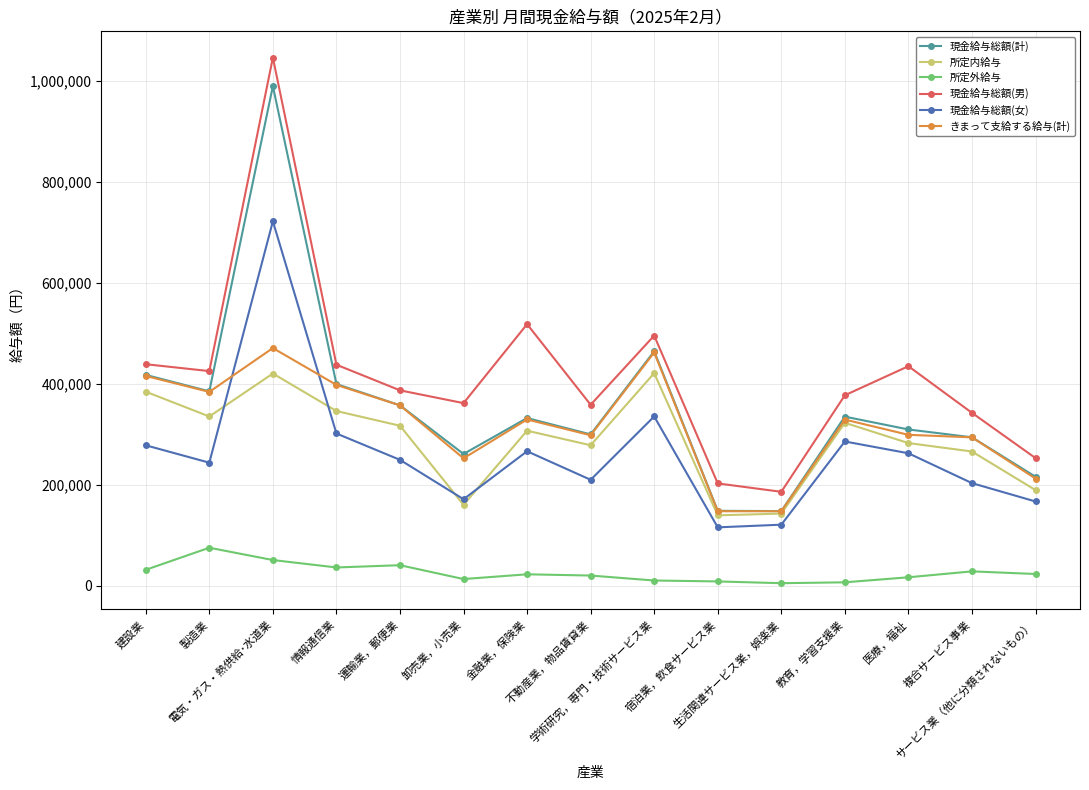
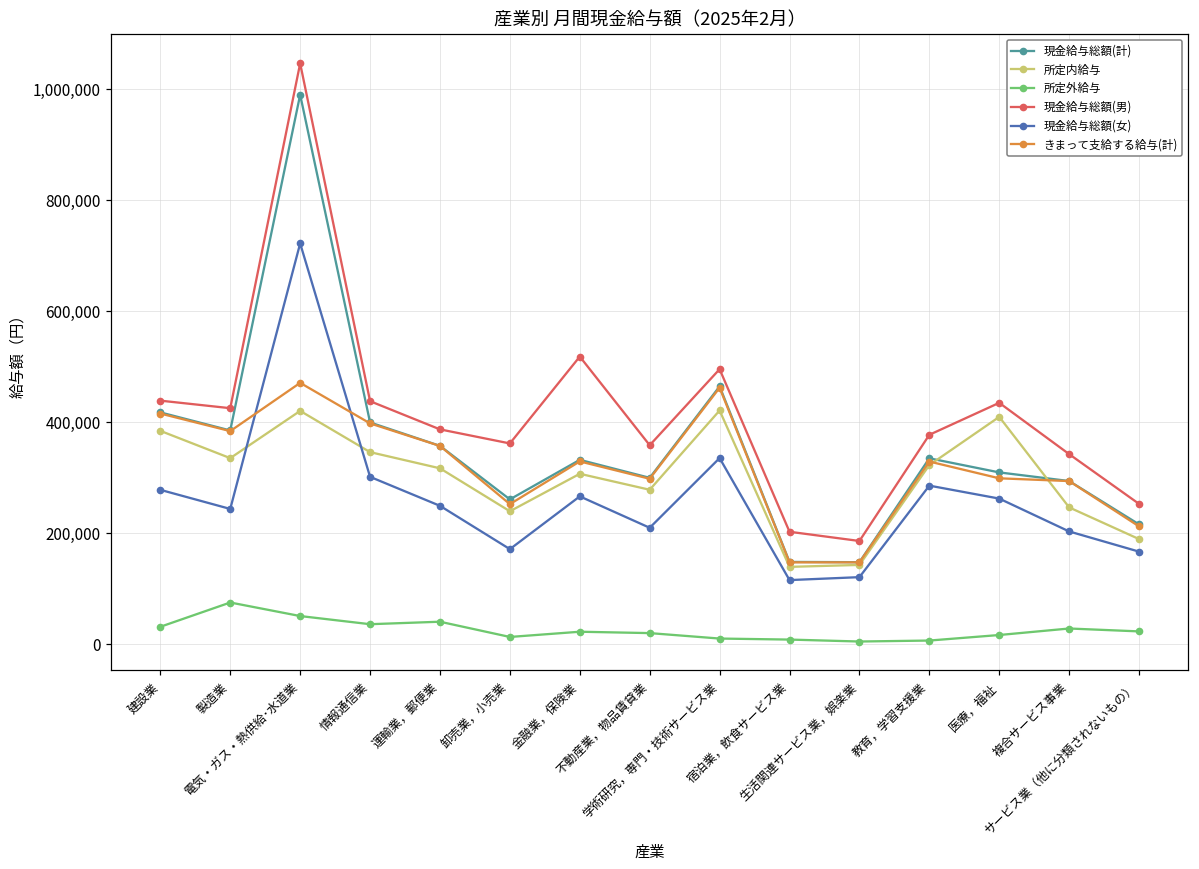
所定内給与, 卸売業，小売業: 160,000 -> 240,000
所定内給与, 医療，福祉: 280,000 -> 410,000
所定内給与, 複合サービス事業: 270,000 -> 250,000
